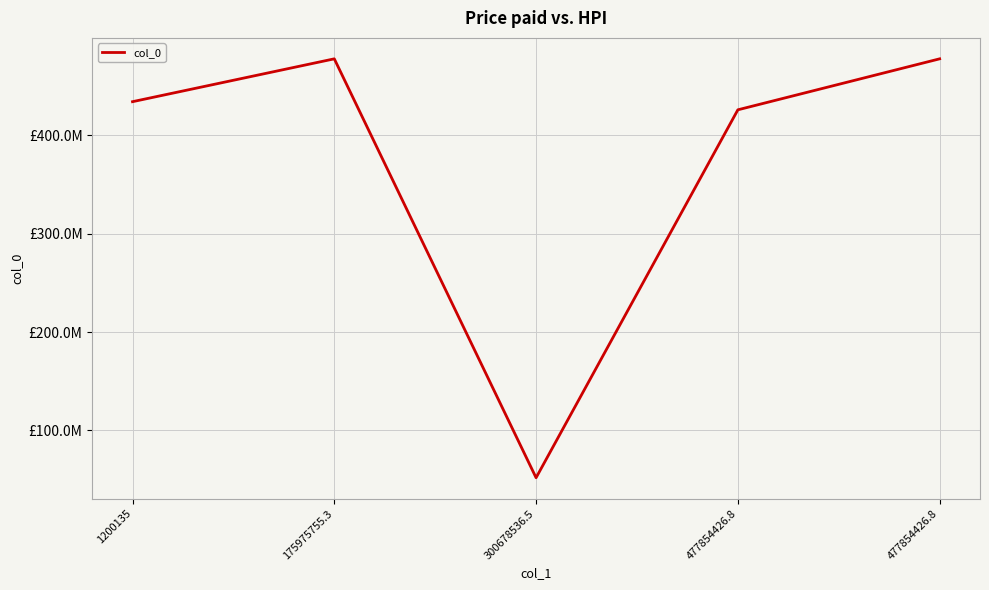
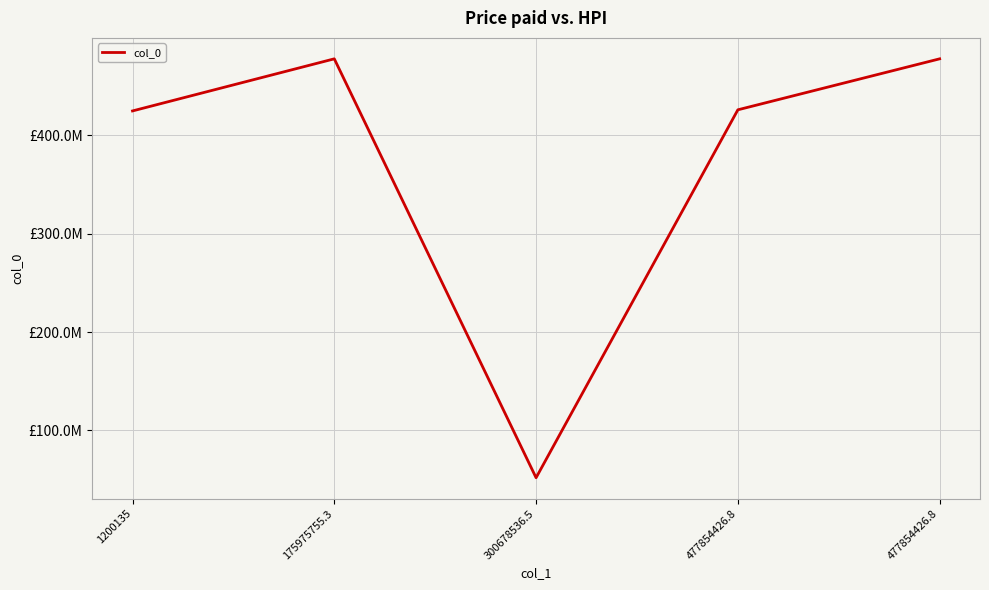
1200135: £430000000 -> £420000000
